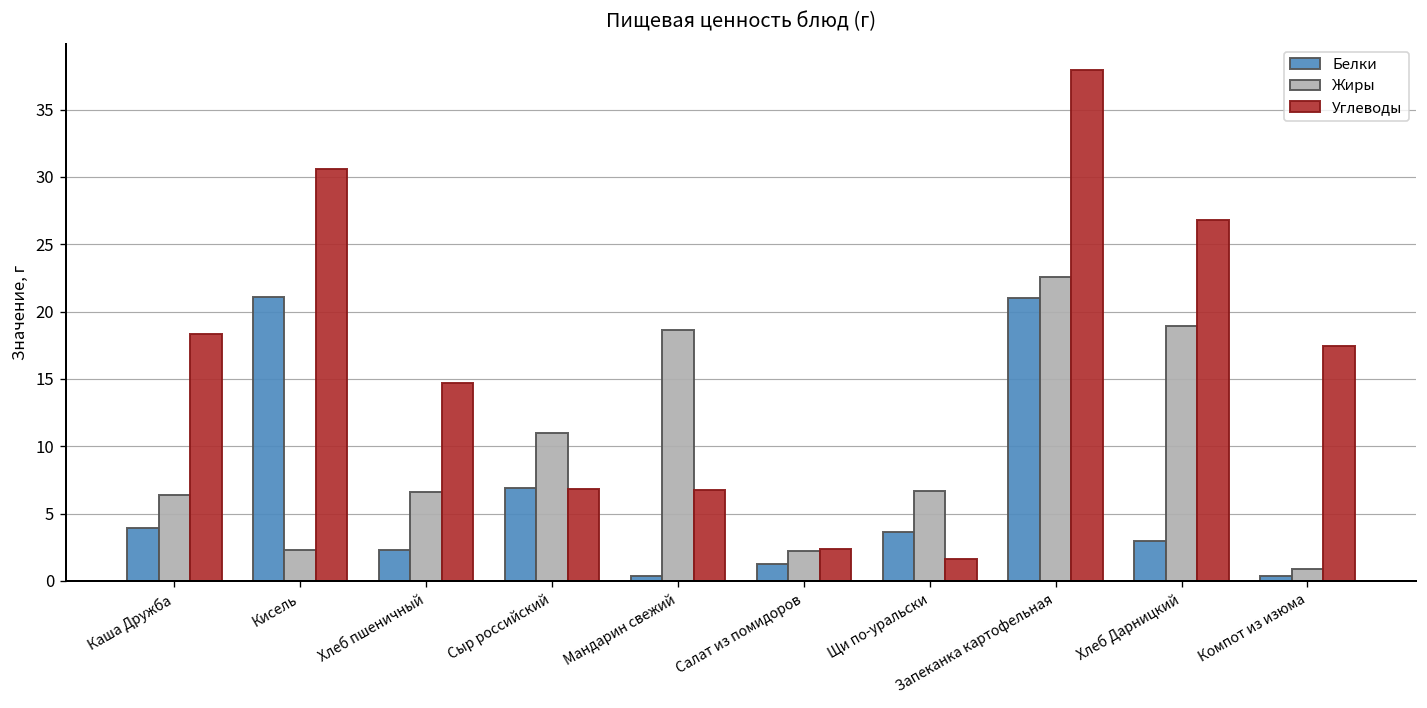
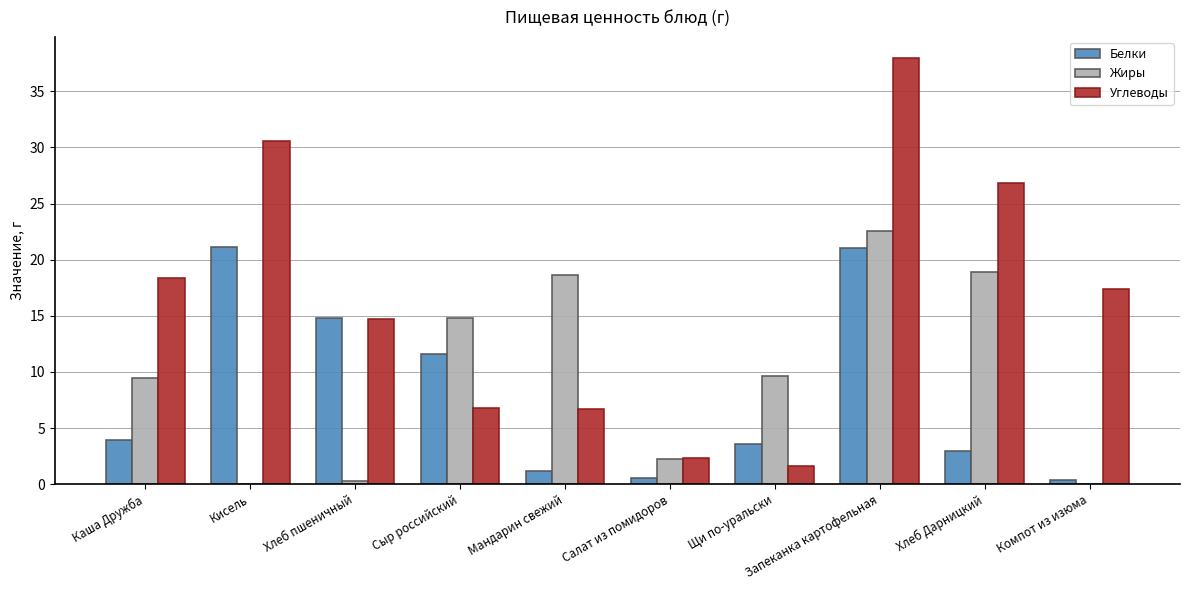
Жиры, Каша Дружба: 6.4 -> 9.4
Жиры, Кисель: 2.3 -> 0.0
Белки, Хлеб пшеничный: 2.3 -> 14.8
Жиры, Хлеб пшеничный: 6.6 -> 0.2
Белки, Сыр российский: 6.9 -> 11.6
Жиры, Сыр российский: 11.0 -> 14.8
Белки, Мандарин свежий: 0.4 -> 1.2
Белки, Салат из помидоров: 1.3 -> 0.5
Жиры, Щи по-уральски: 6.7 -> 9.6
Жиры, Компот из изюма: 0.9 -> 0.0
